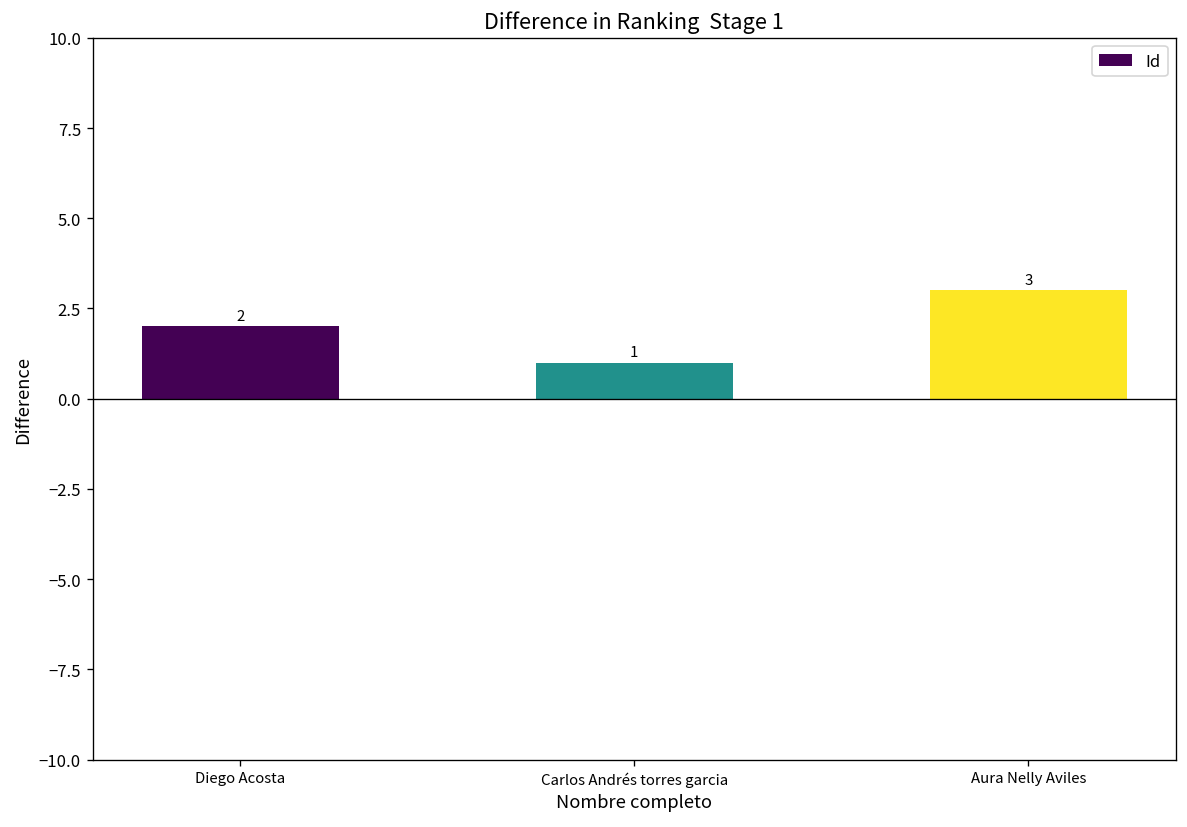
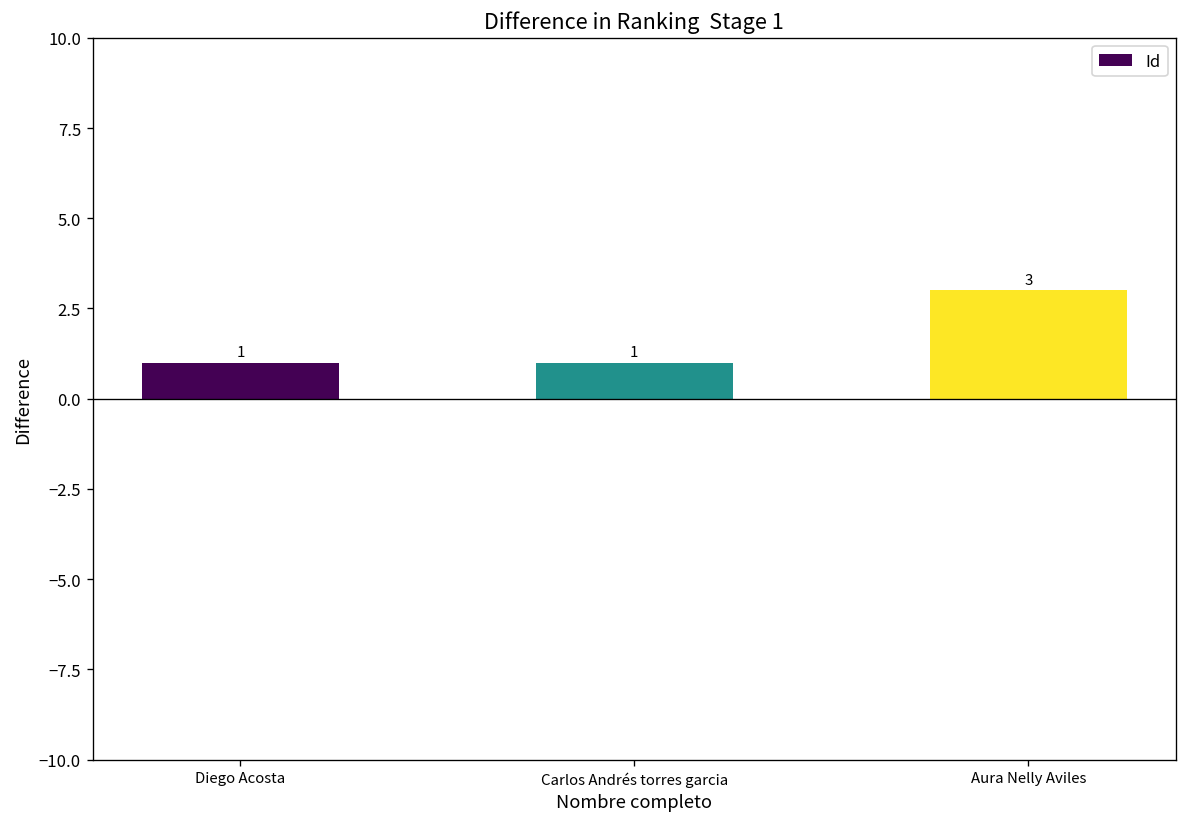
Diego Acosta: 2 -> 1
